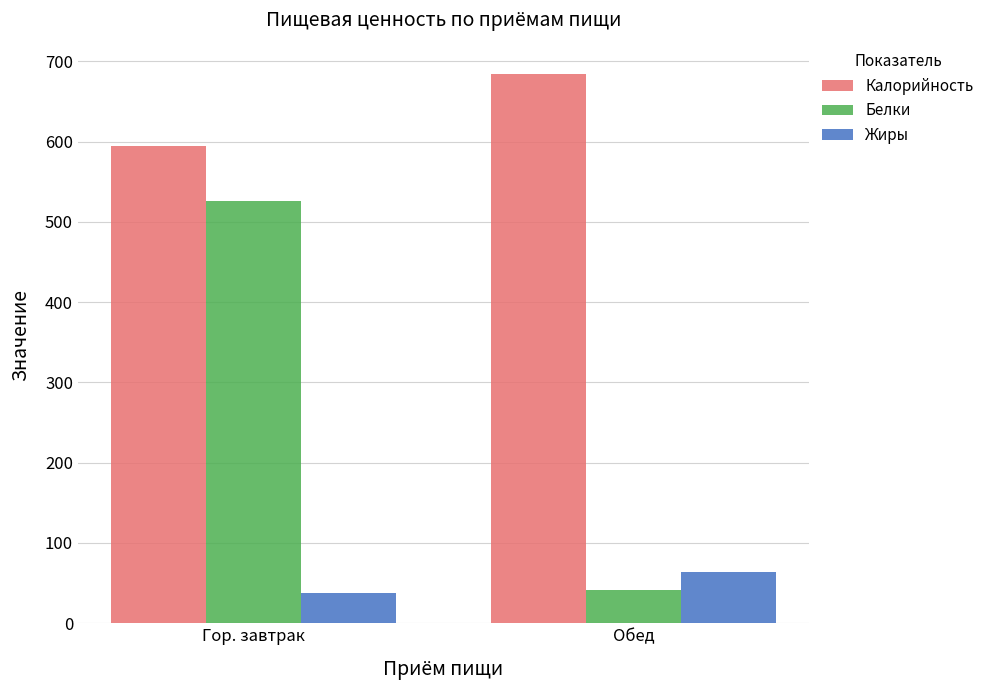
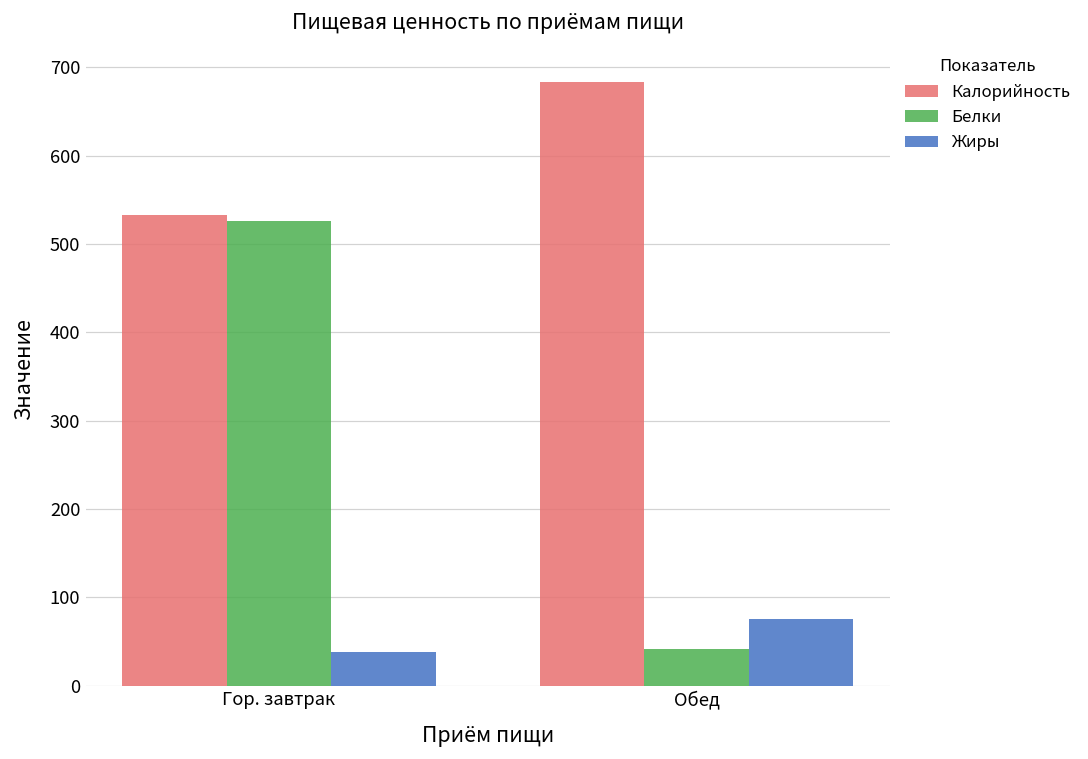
Калорийность, Гор. завтрак: 590 -> 530
Жиры, Обед: 60 -> 80
